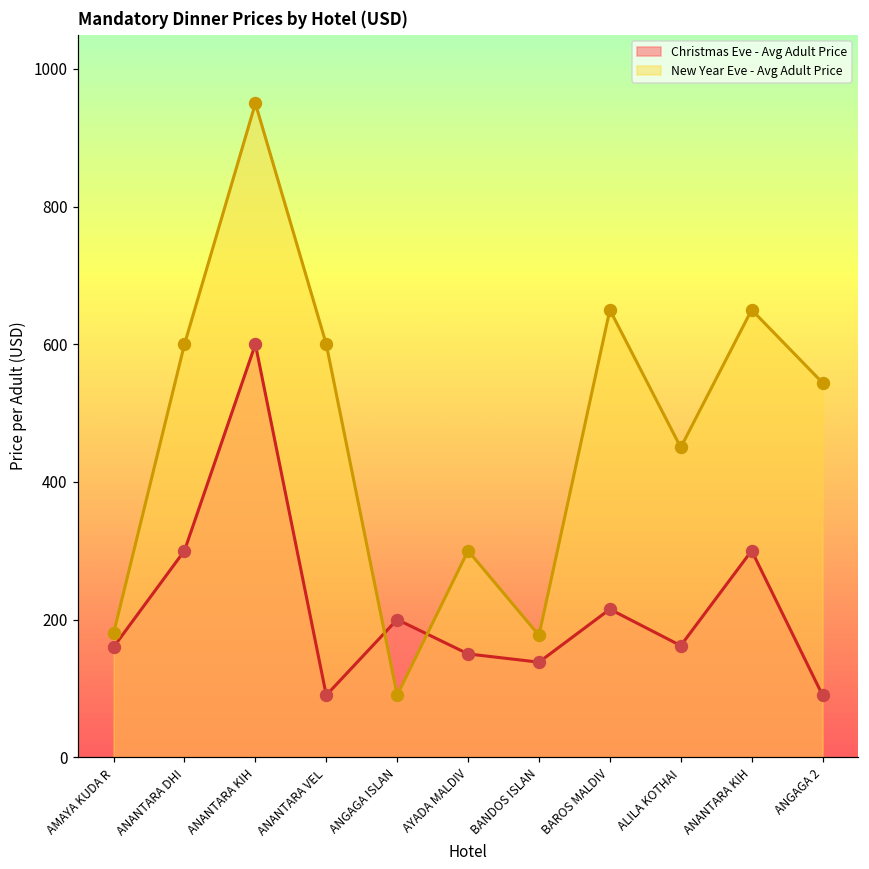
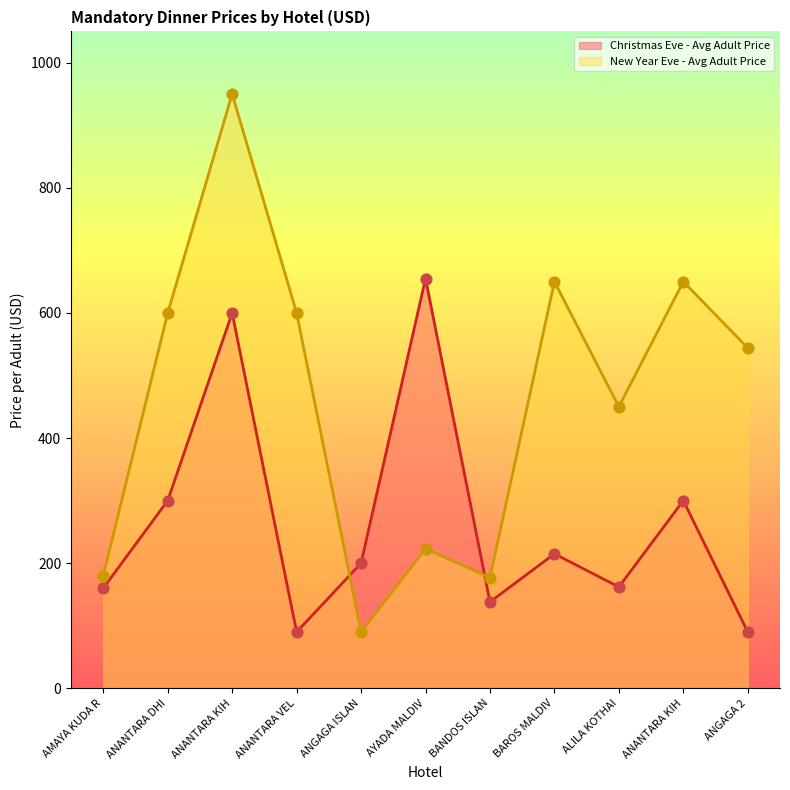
Christmas Eve - Avg Adult Price, AYADA MALDIV: 150 -> 660
New Year Eve - Avg Adult Price, AYADA MALDIV: 300 -> 220
